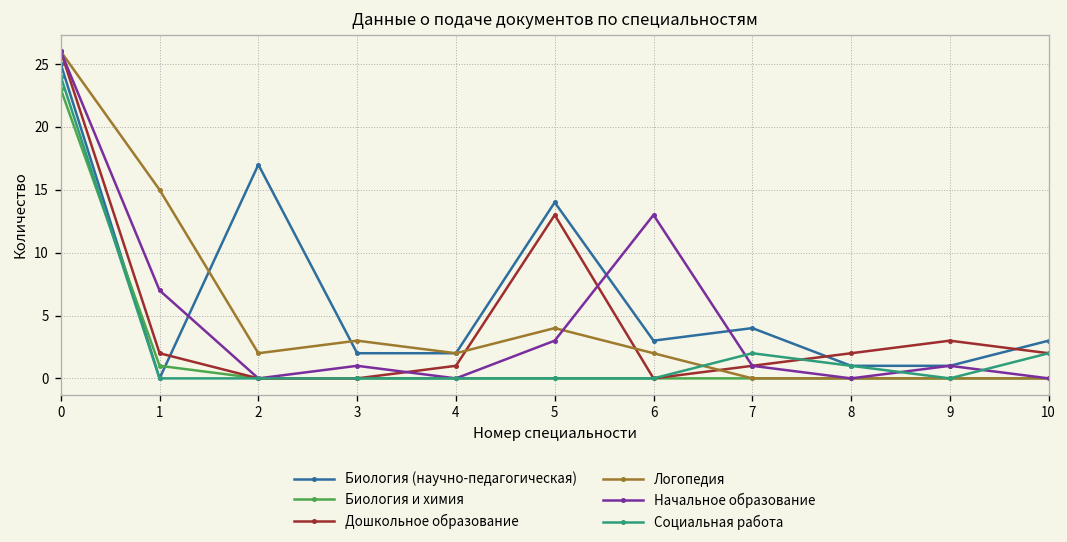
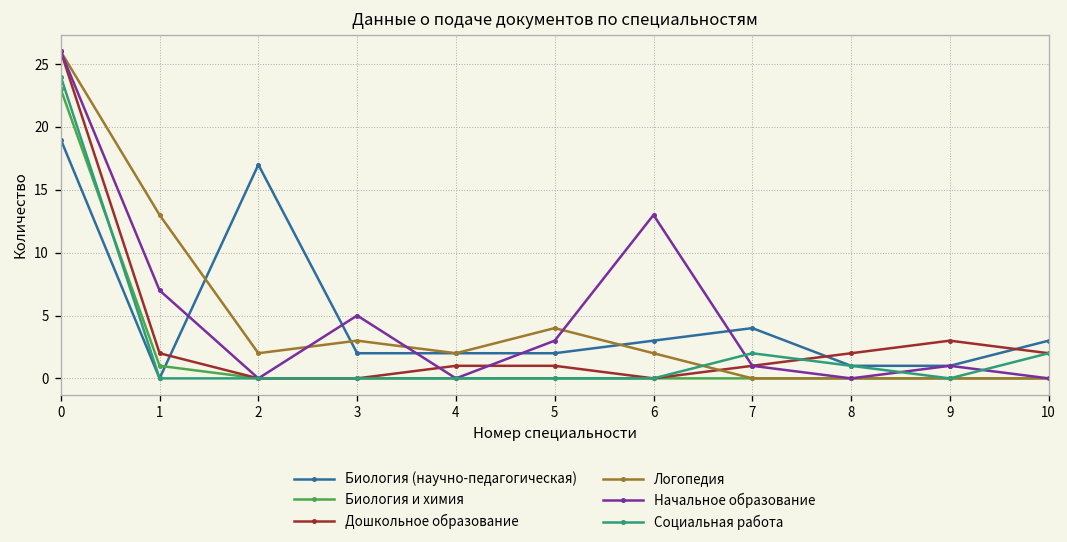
Биология (научно-педагогическая), 0: 25 -> 19
Логопедия, 1: 15 -> 13
Начальное образование, 3: 1 -> 5
Биология (научно-педагогическая), 5: 14 -> 2
Дошкольное образование, 5: 13 -> 1
